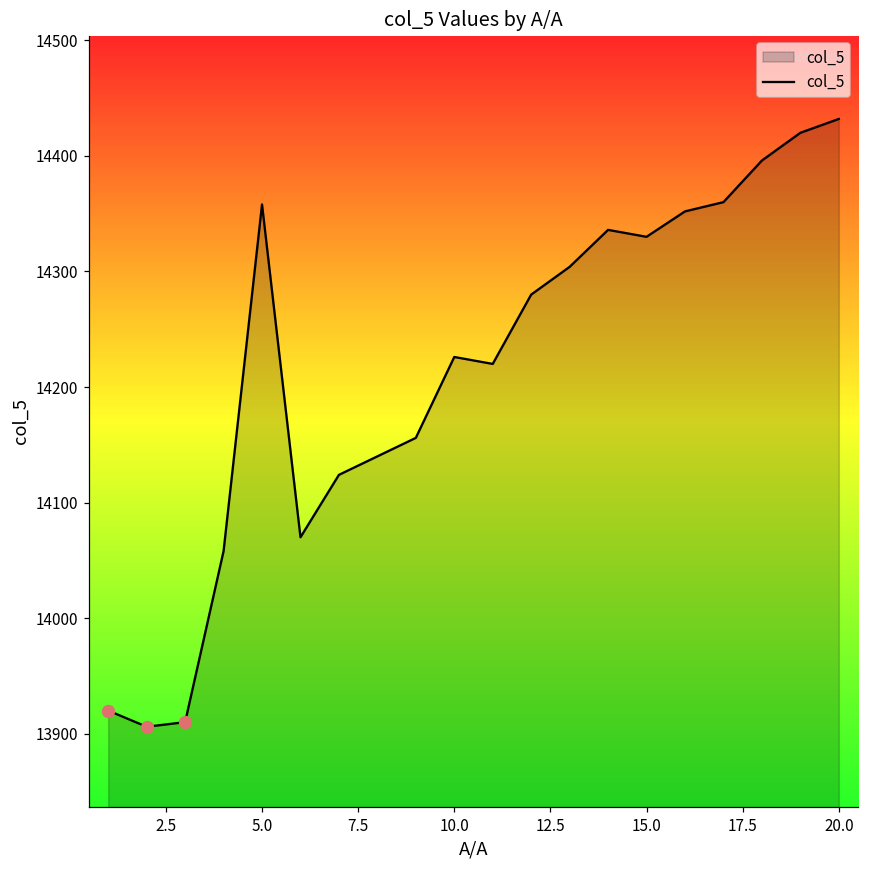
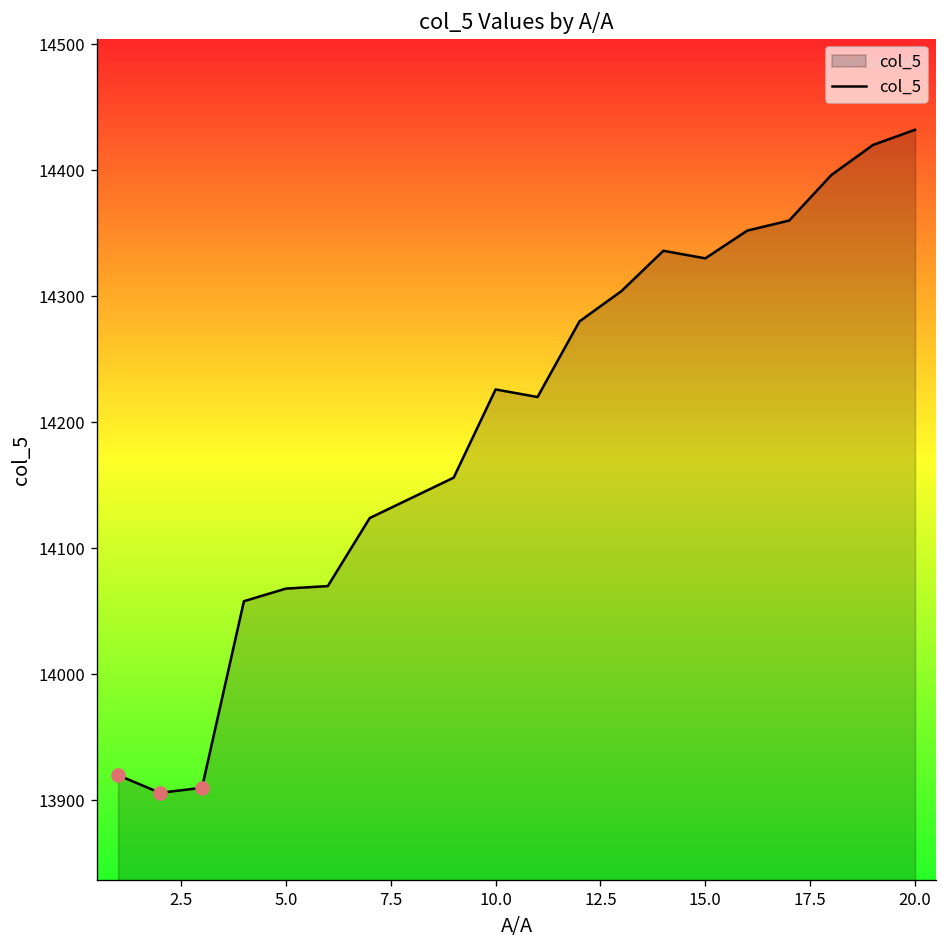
col_5, 5.0: 14358 -> 14068
